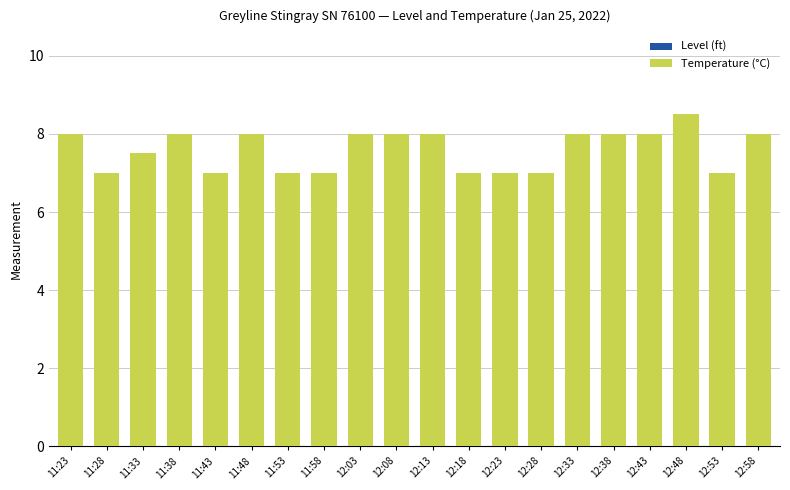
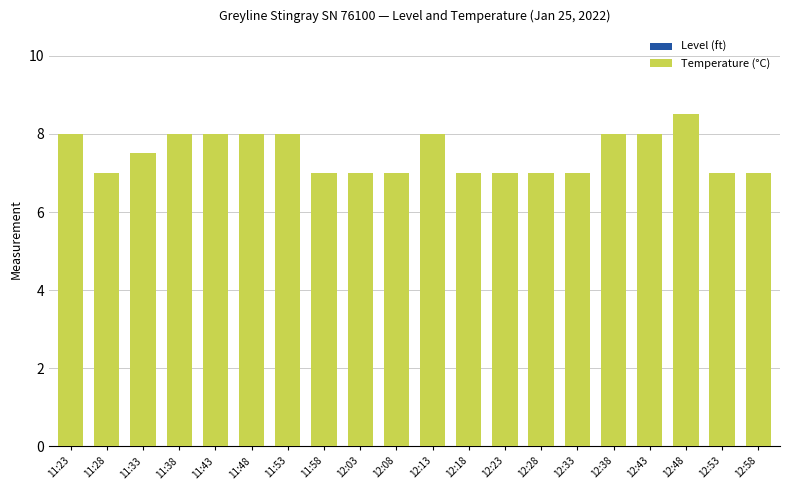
Temperature (°C), 11:43: 7 -> 8
Temperature (°C), 11:53: 7 -> 8
Temperature (°C), 12:03: 8 -> 7
Temperature (°C), 12:08: 8 -> 7
Temperature (°C), 12:33: 8 -> 7
Temperature (°C), 12:58: 8 -> 7
